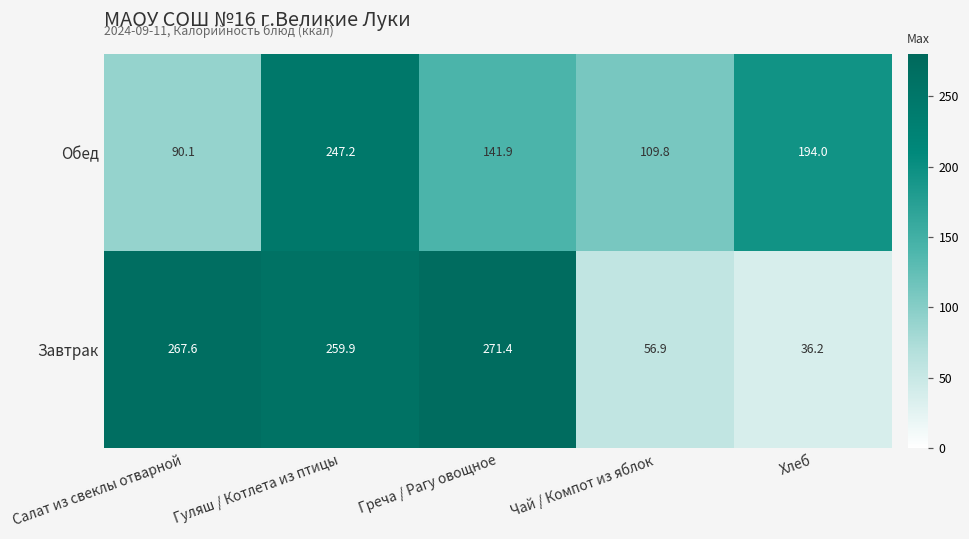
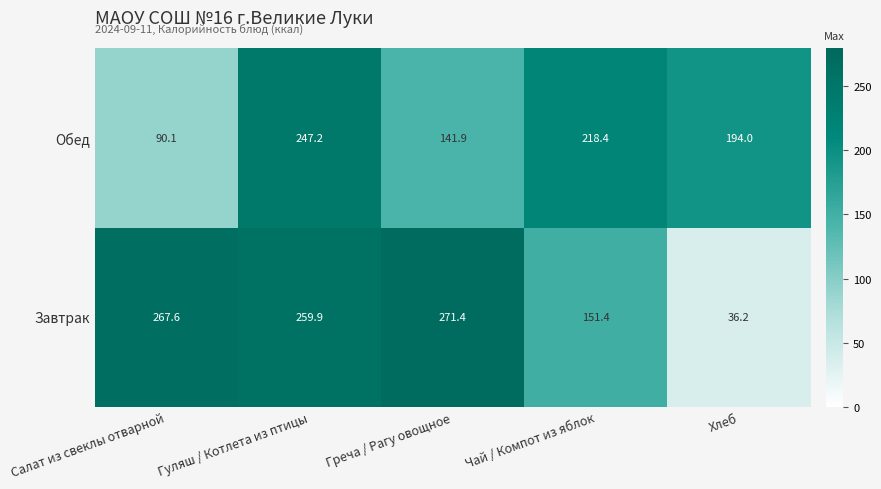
Обед, Чай / Компот из яблок: 109.8 -> 218.4
Завтрак, Чай / Компот из яблок: 56.9 -> 151.4
